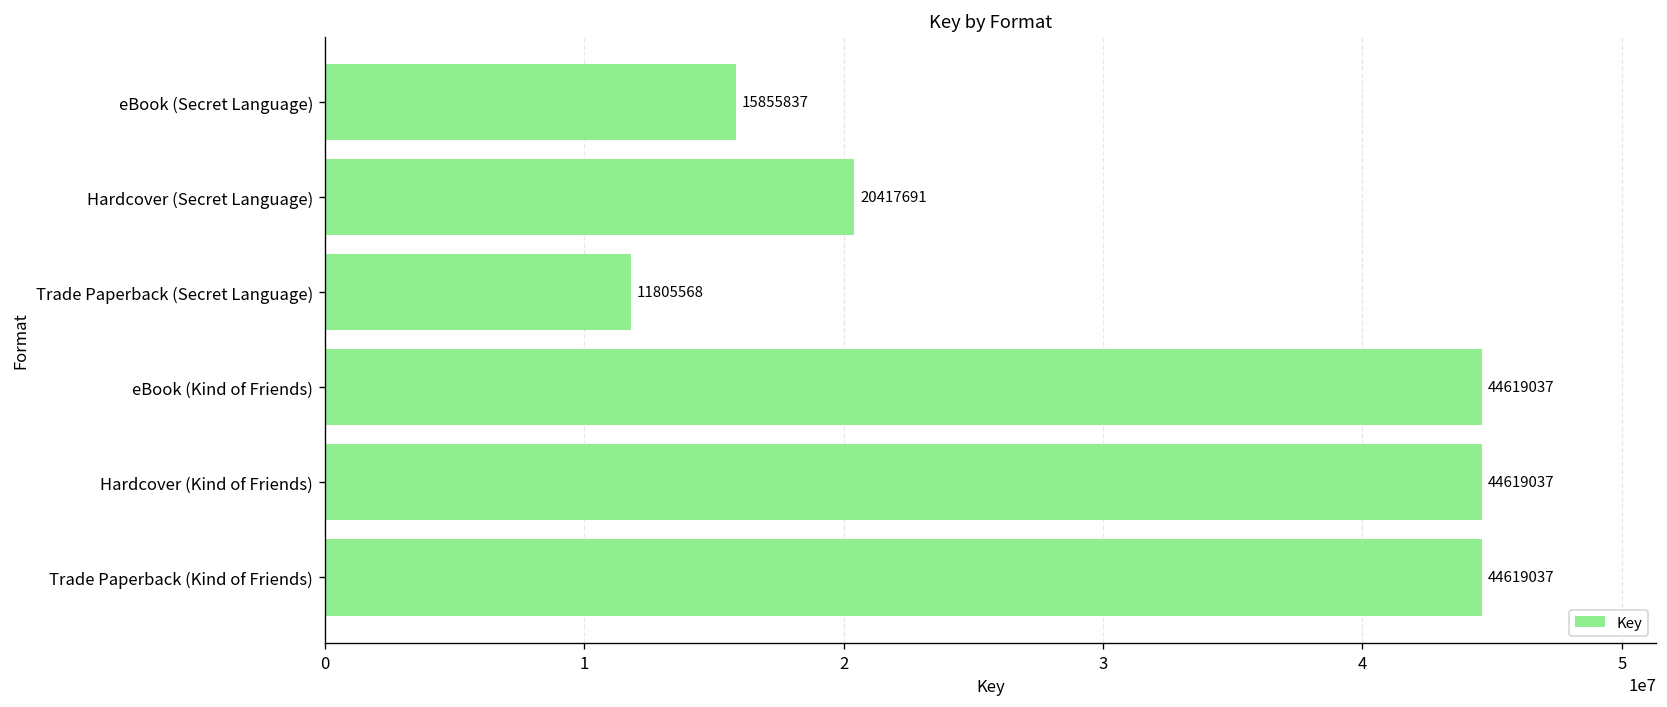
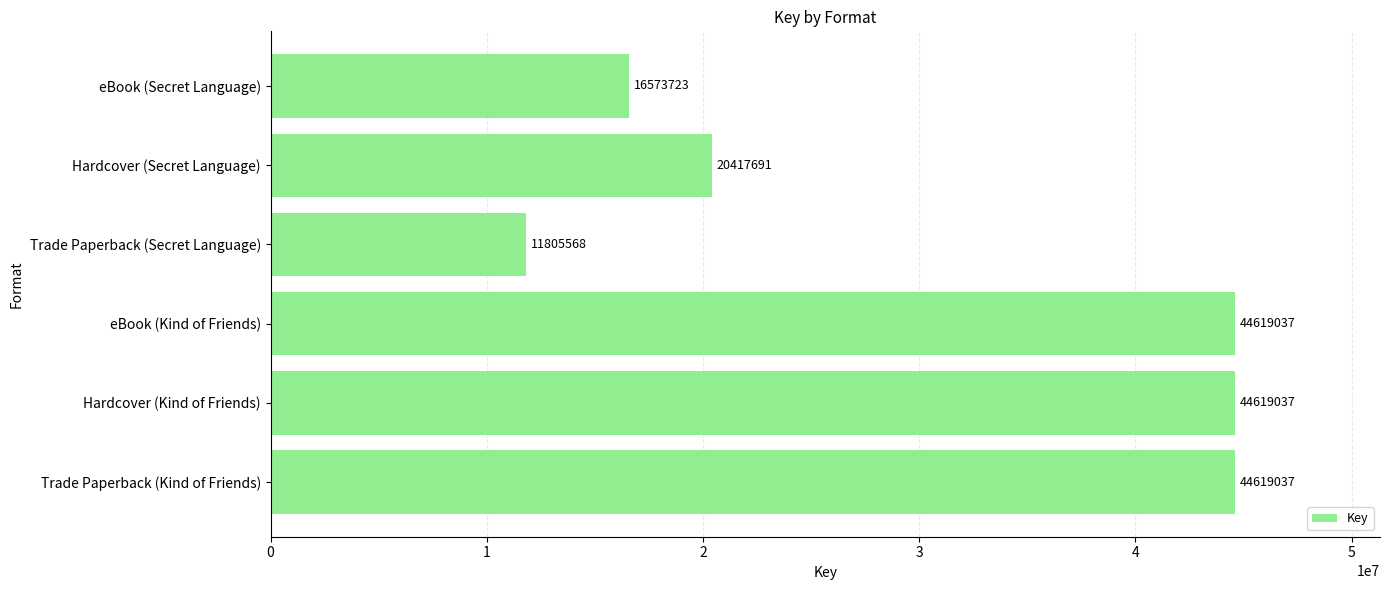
eBook (Secret Language): 15855837 -> 16573723
